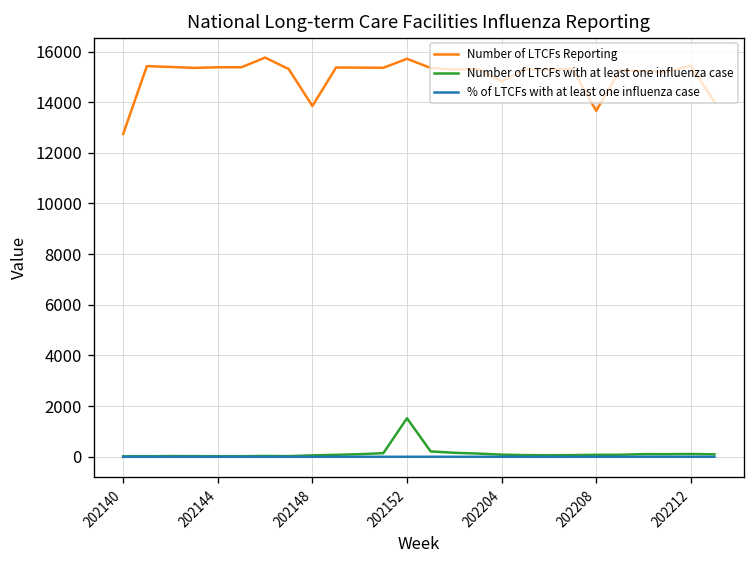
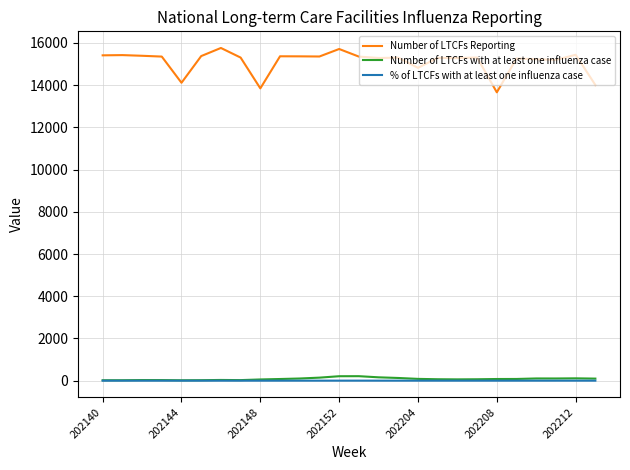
Number of LTCFs Reporting, 202140: 12700 -> 15400
Number of LTCFs Reporting, 202144: 15400 -> 14100
Number of LTCFs with at least one influenza case, 202152: 1500 -> 200
